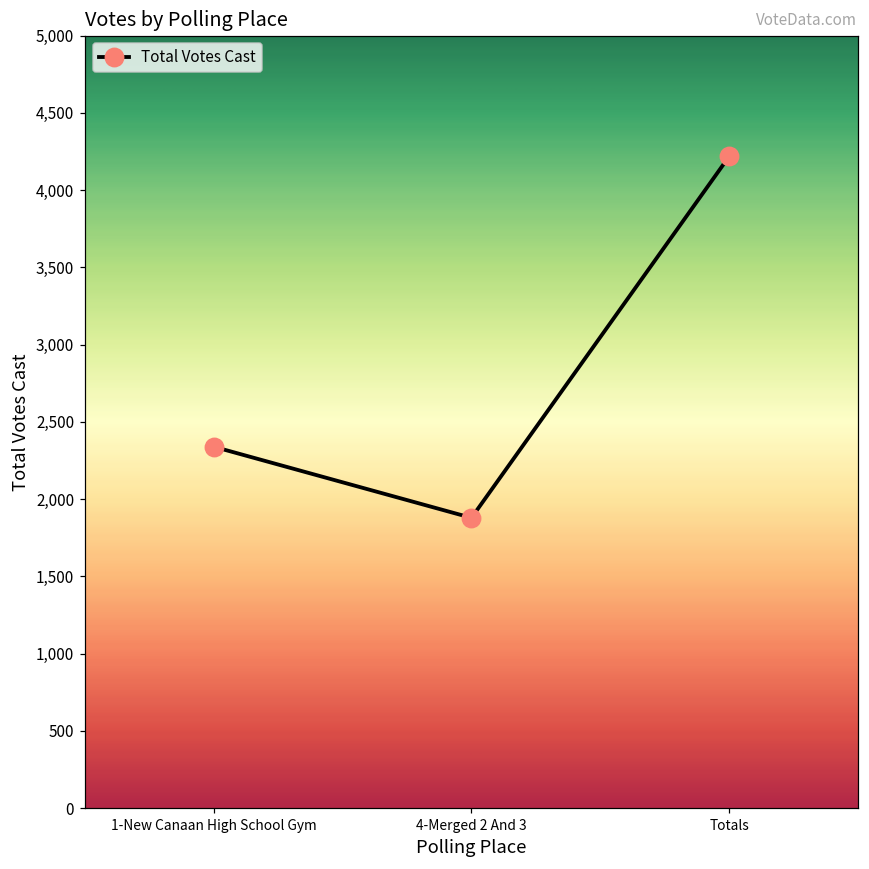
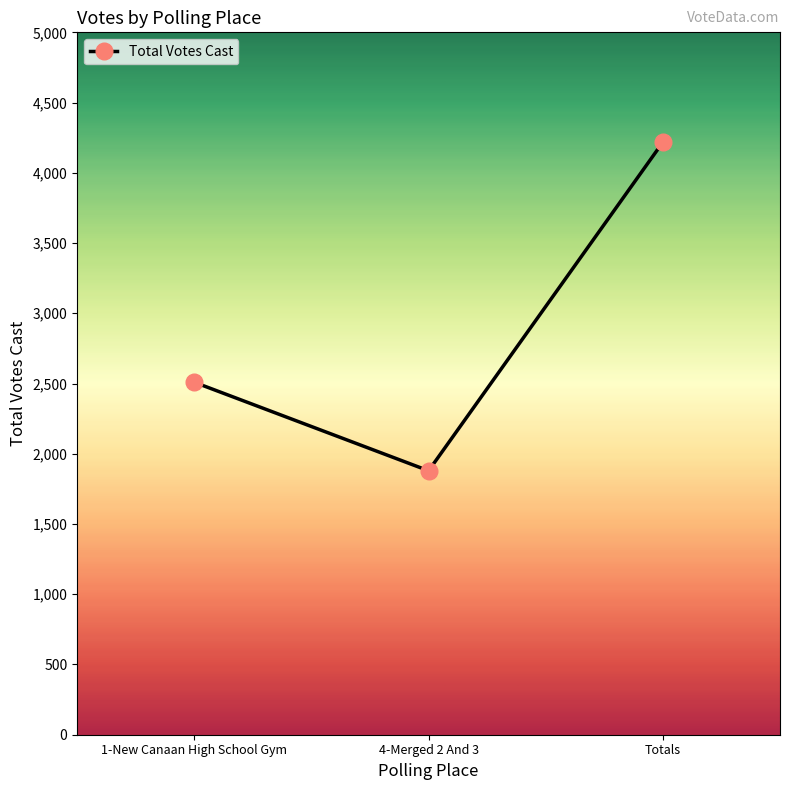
1-New Canaan High School Gym: 2,340 -> 2,510
